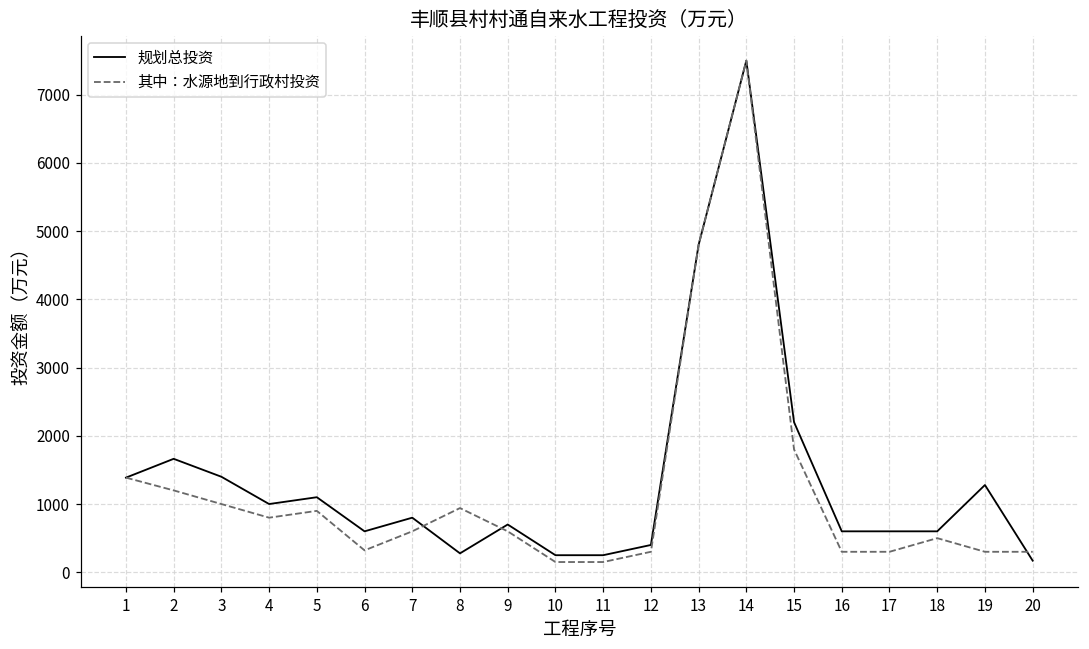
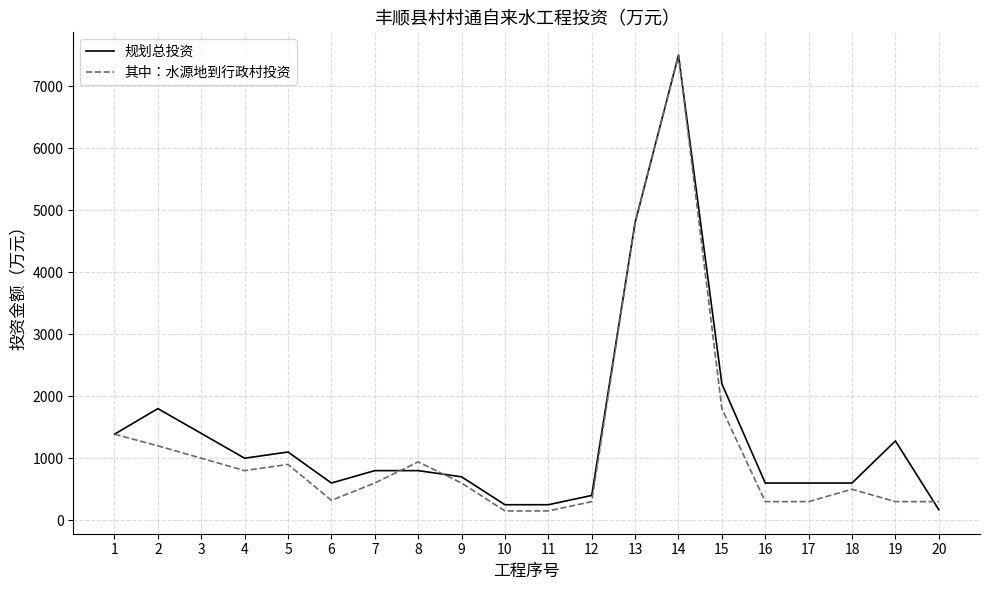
规划总投资, 2: 1700 -> 1800
规划总投资, 8: 300 -> 800
